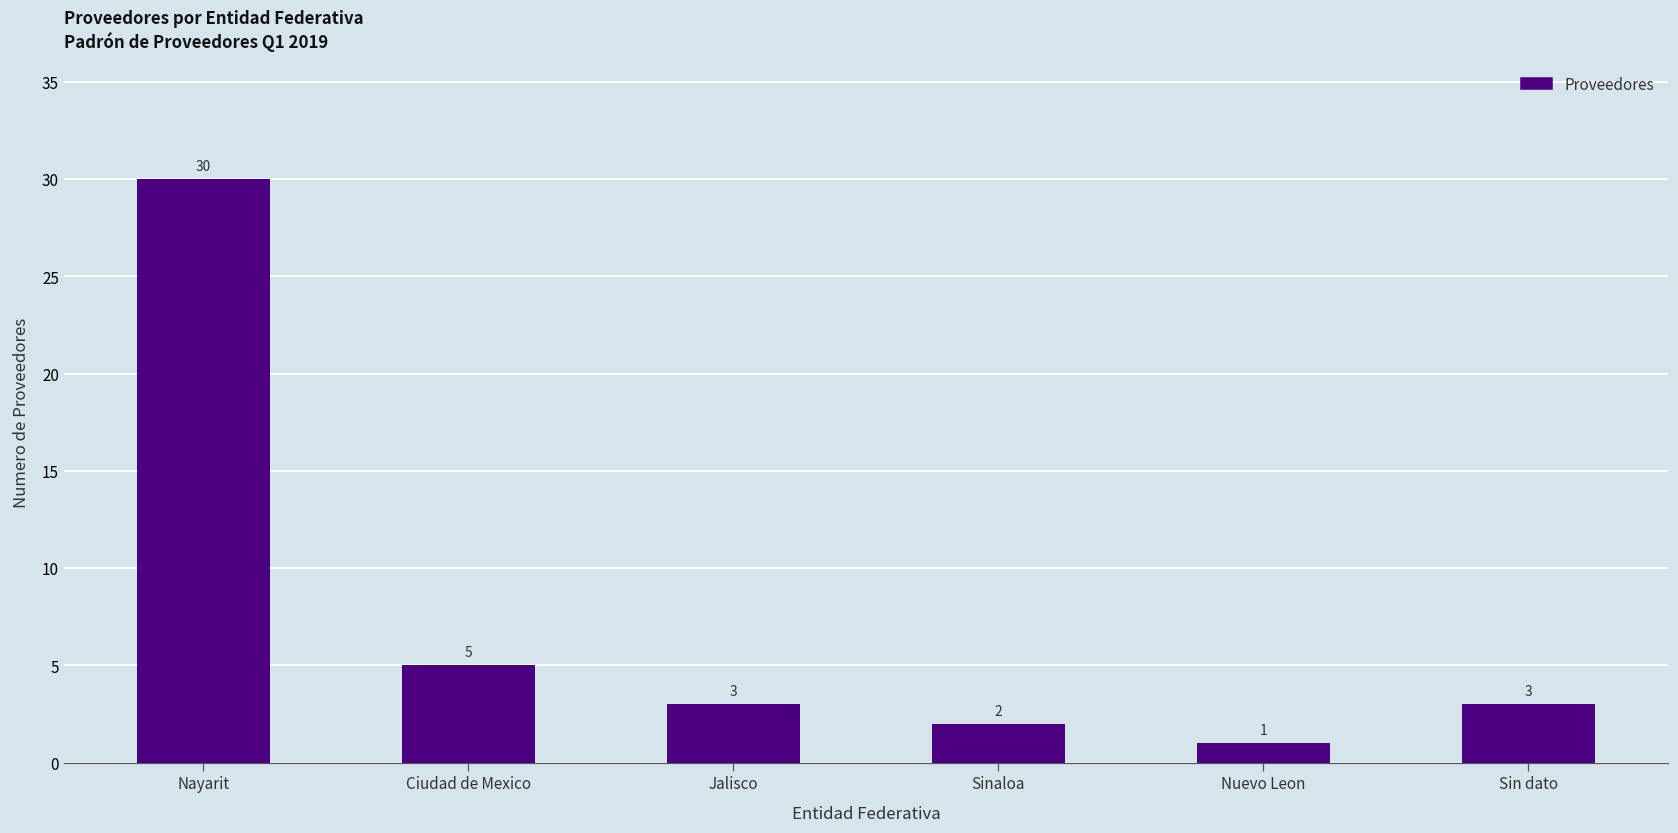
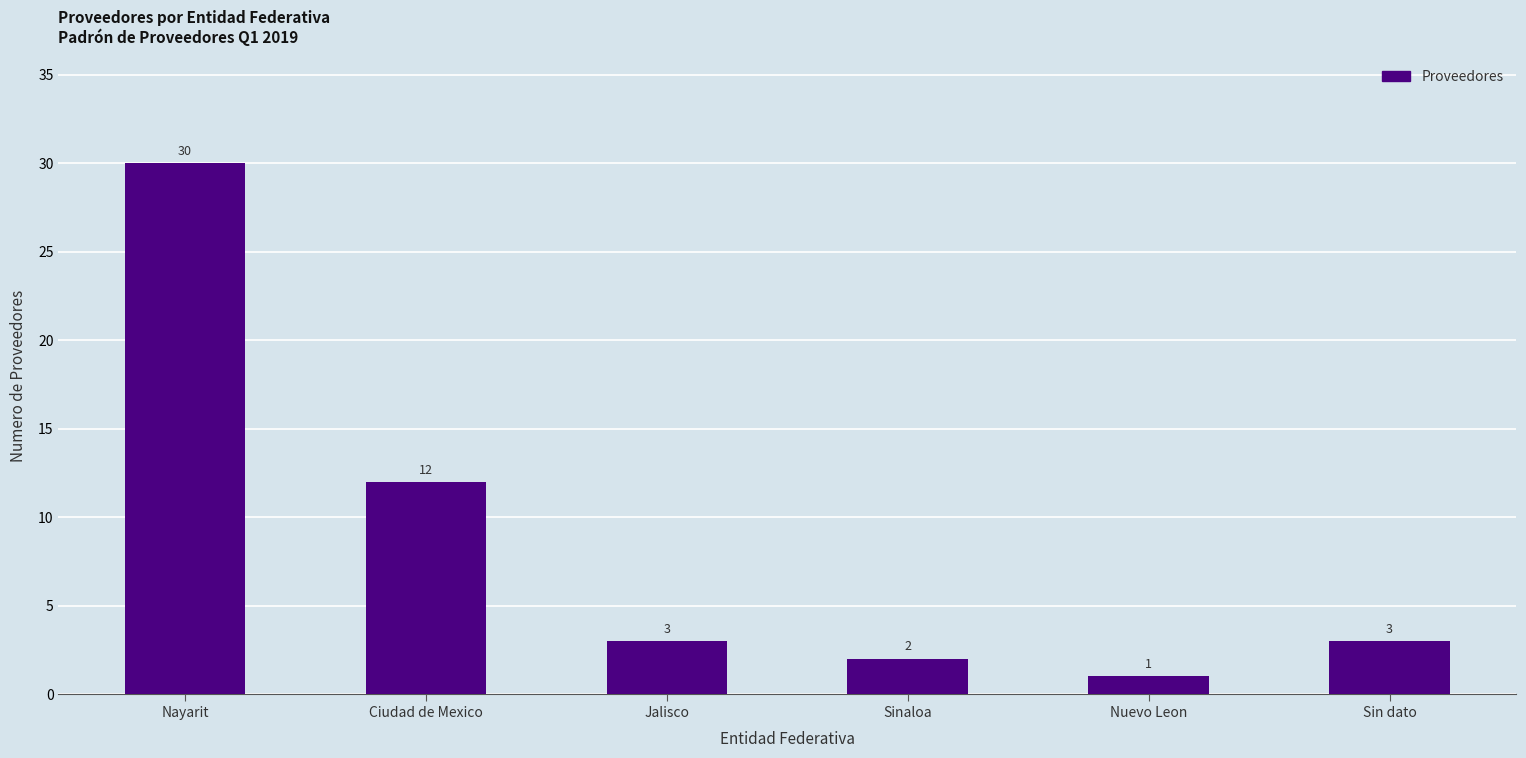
Ciudad de Mexico: 5 -> 12
